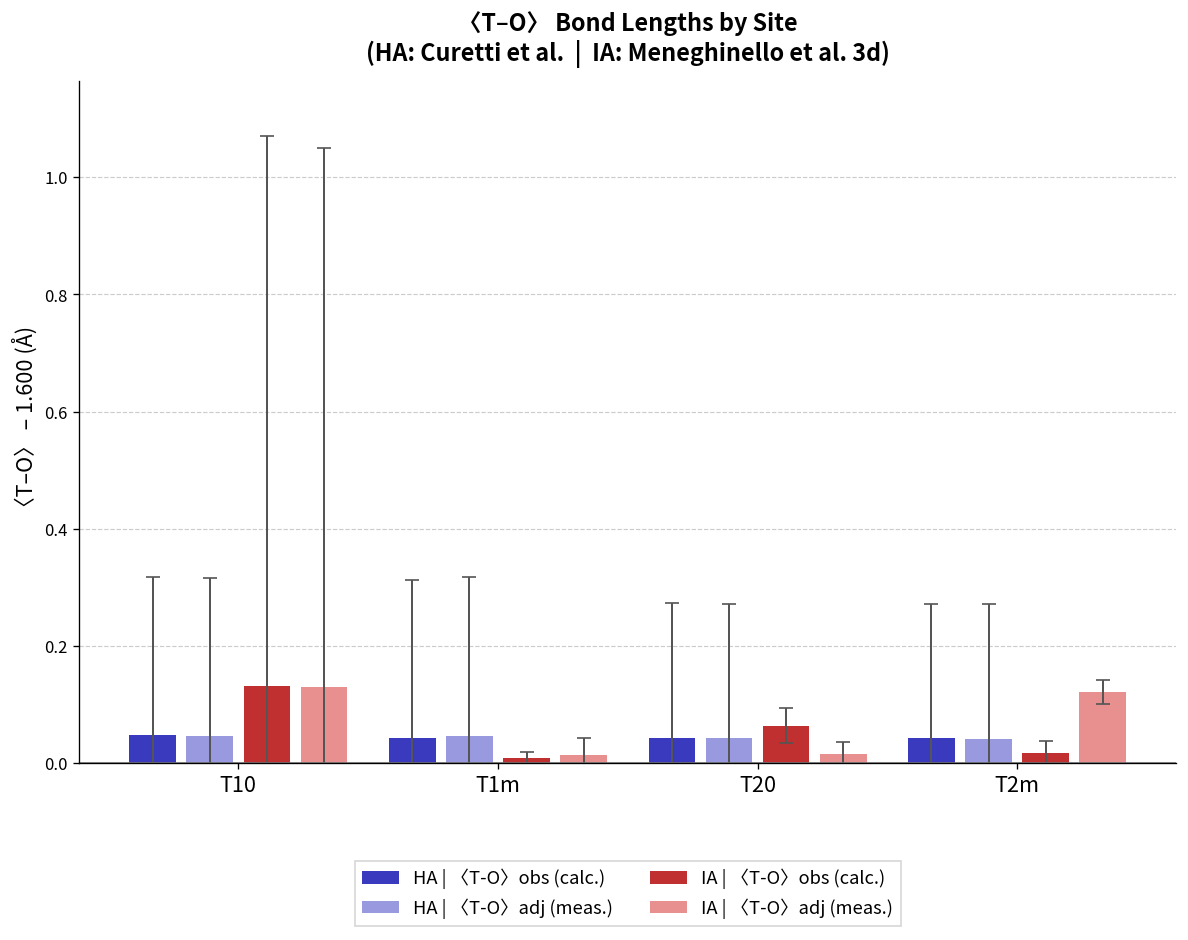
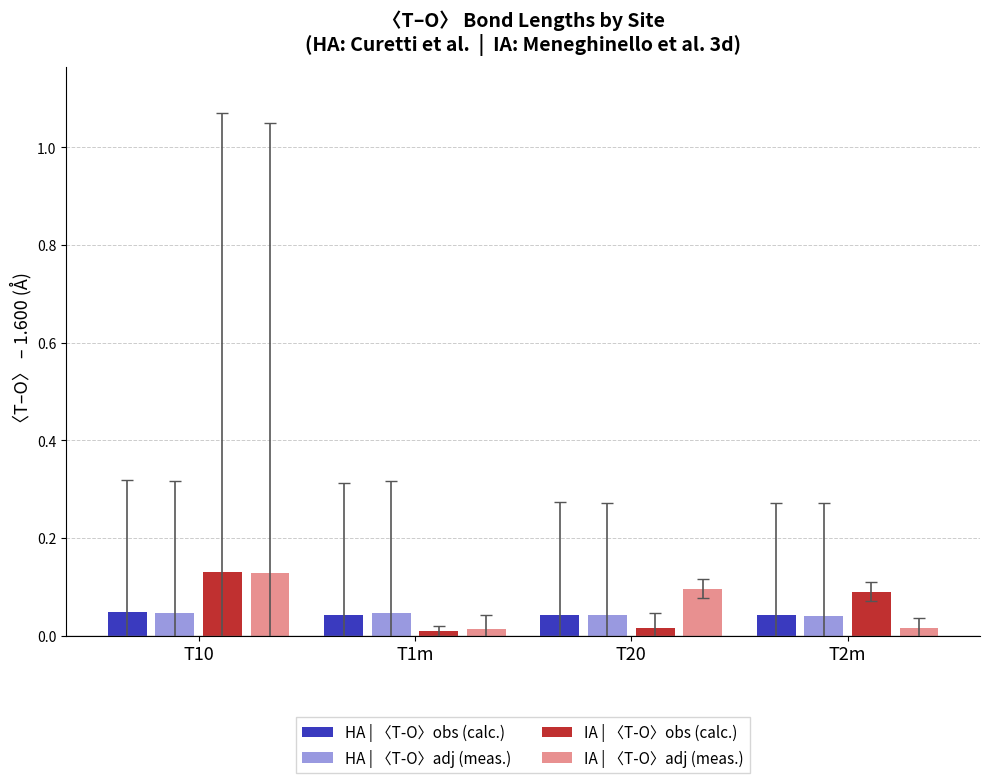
IA | 〈T-O〉obs (calc.), T20: 0.06 -> 0.02
IA | 〈T-O〉adj (meas.), T20: 0.02 -> 0.10
IA | 〈T-O〉obs (calc.), T2m: 0.02 -> 0.09
IA | 〈T-O〉adj (meas.), T2m: 0.12 -> 0.01
